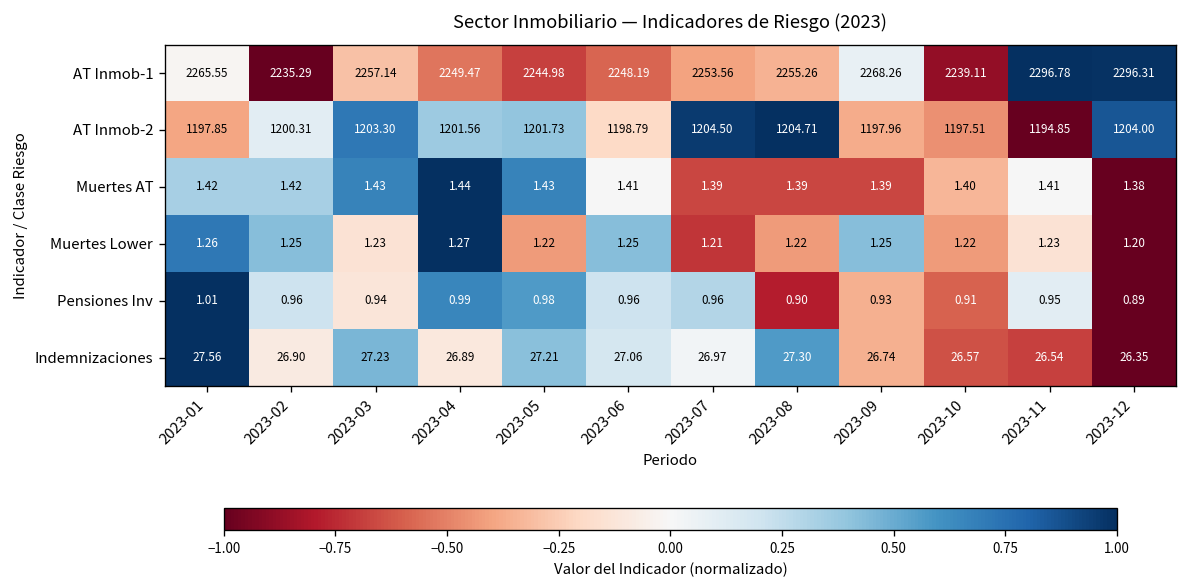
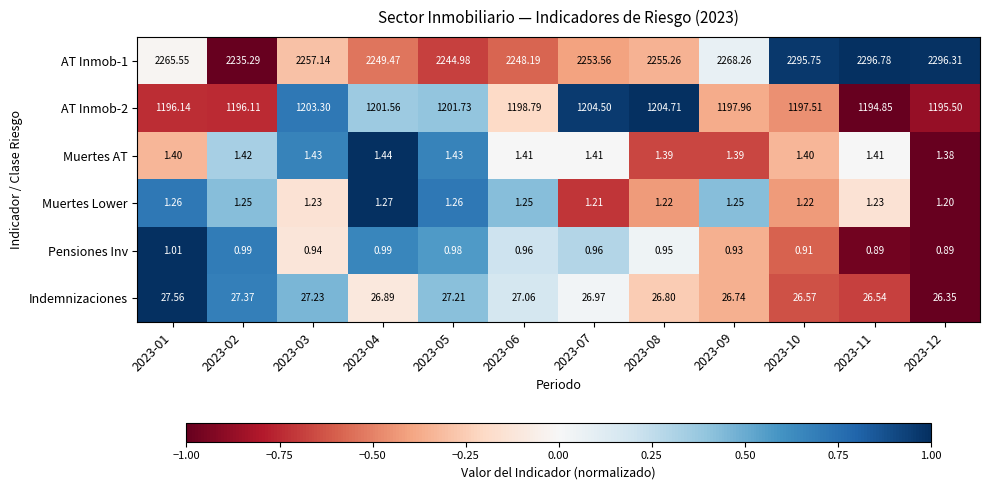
AT Inmob-1, 2023-10: 2239.11 -> 2295.75
AT Inmob-2, 2023-01: 1197.85 -> 1196.14
AT Inmob-2, 2023-02: 1200.31 -> 1196.11
AT Inmob-2, 2023-12: 1204.00 -> 1195.50
Muertes AT, 2023-01: 1.42 -> 1.40
Muertes AT, 2023-07: 1.39 -> 1.41
Muertes Lower, 2023-05: 1.22 -> 1.26
Pensiones Inv, 2023-02: 0.96 -> 0.99
Pensiones Inv, 2023-08: 0.90 -> 0.95
Pensiones Inv, 2023-11: 0.95 -> 0.89
Indemnizaciones, 2023-02: 26.90 -> 27.37
Indemnizaciones, 2023-08: 27.30 -> 26.80
